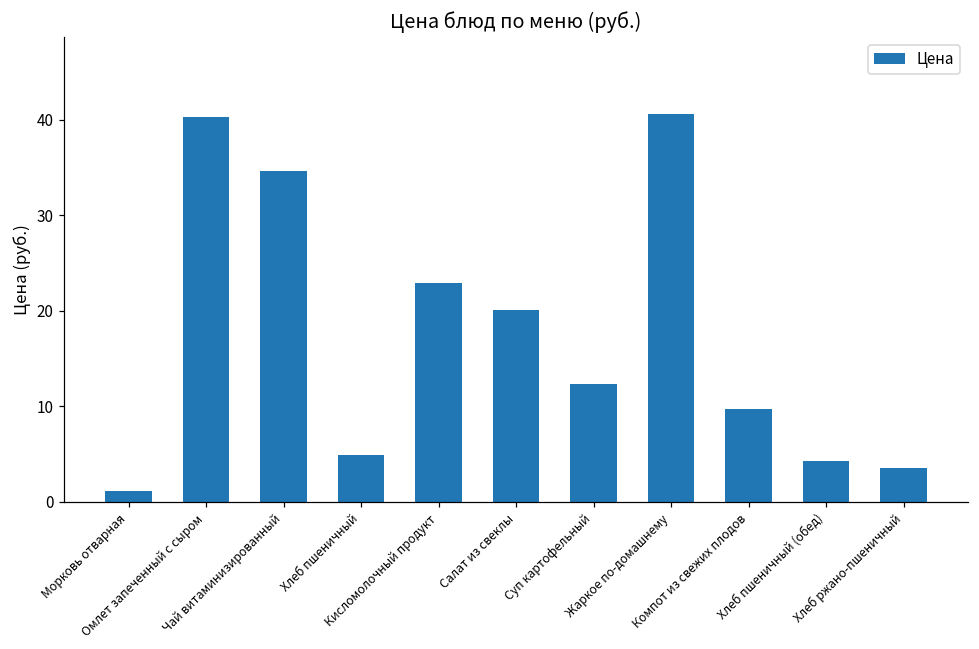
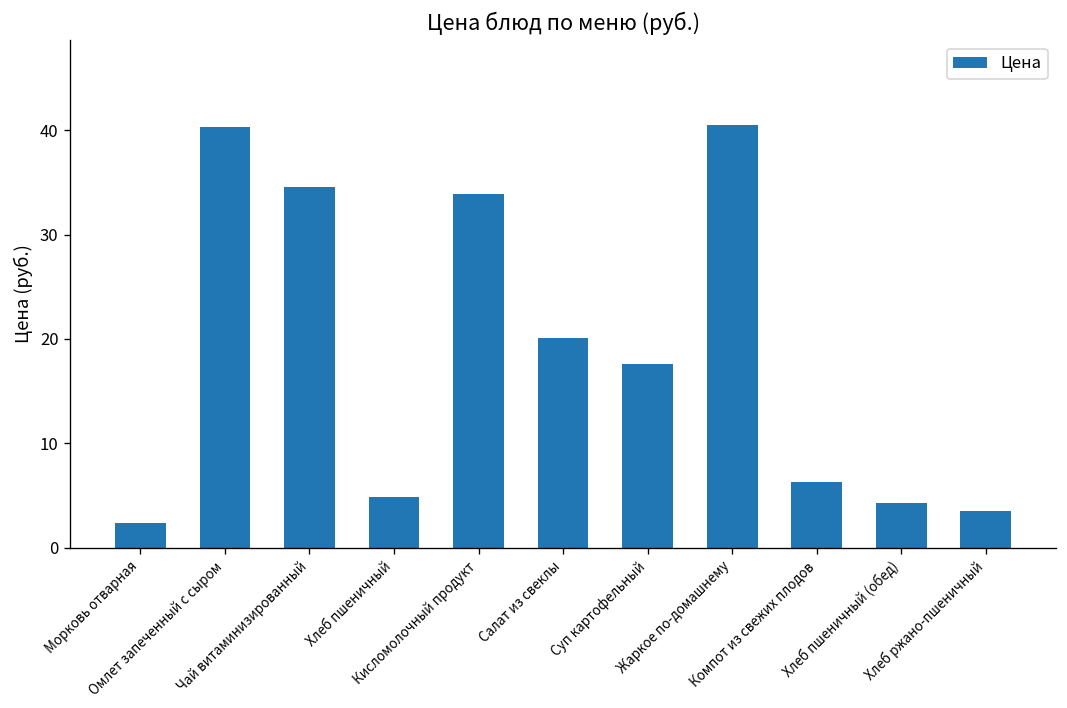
Морковь отварная: 1 -> 2
Кисломолочный продукт: 23 -> 34
Суп картофельный: 12 -> 18
Компот из свежих плодов: 10 -> 6
